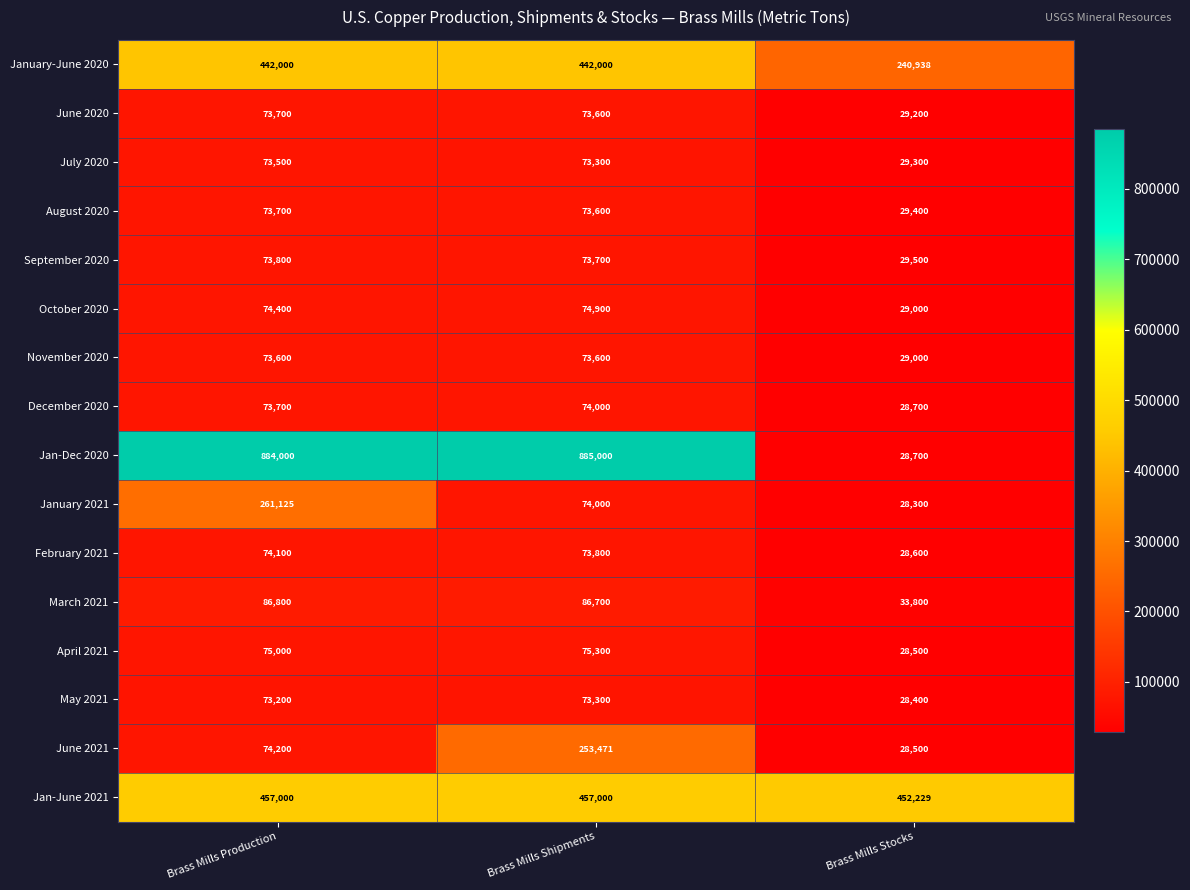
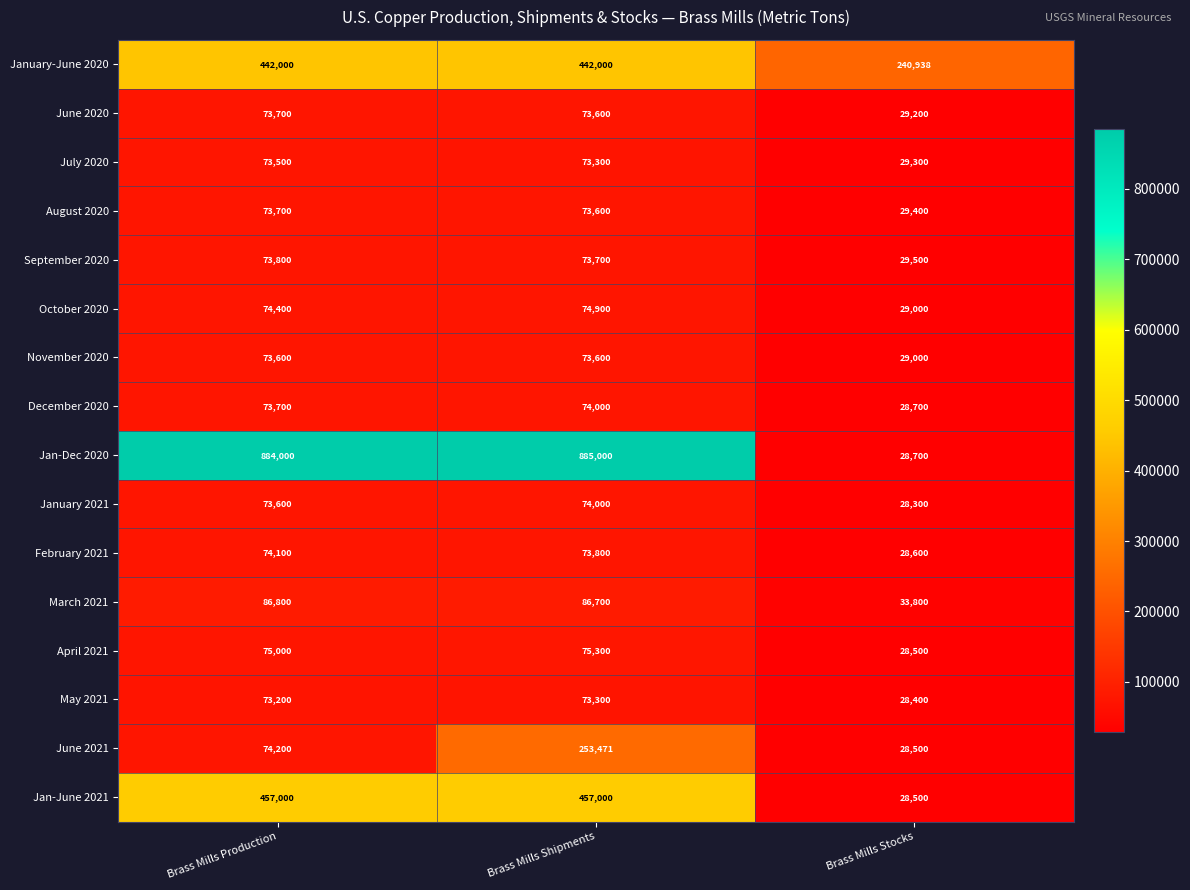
January 2021, Brass Mills Production: 261,125 -> 73,600
Jan-June 2021, Brass Mills Stocks: 452,229 -> 28,500
